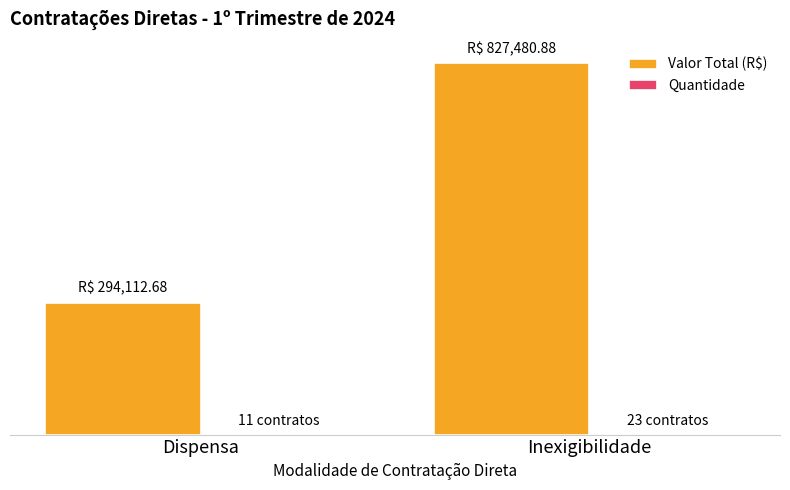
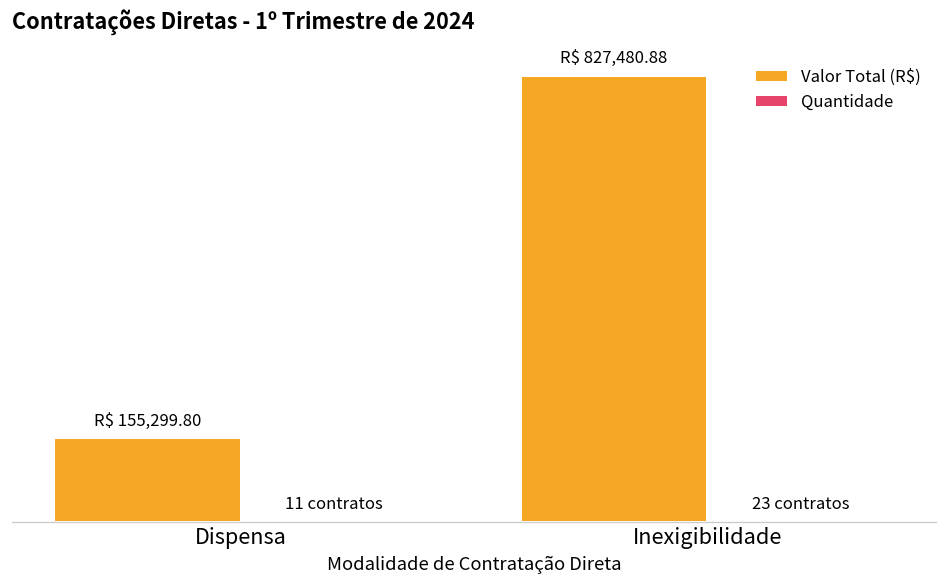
Valor Total (R$), Dispensa: 294,112.68 -> 155,299.80
